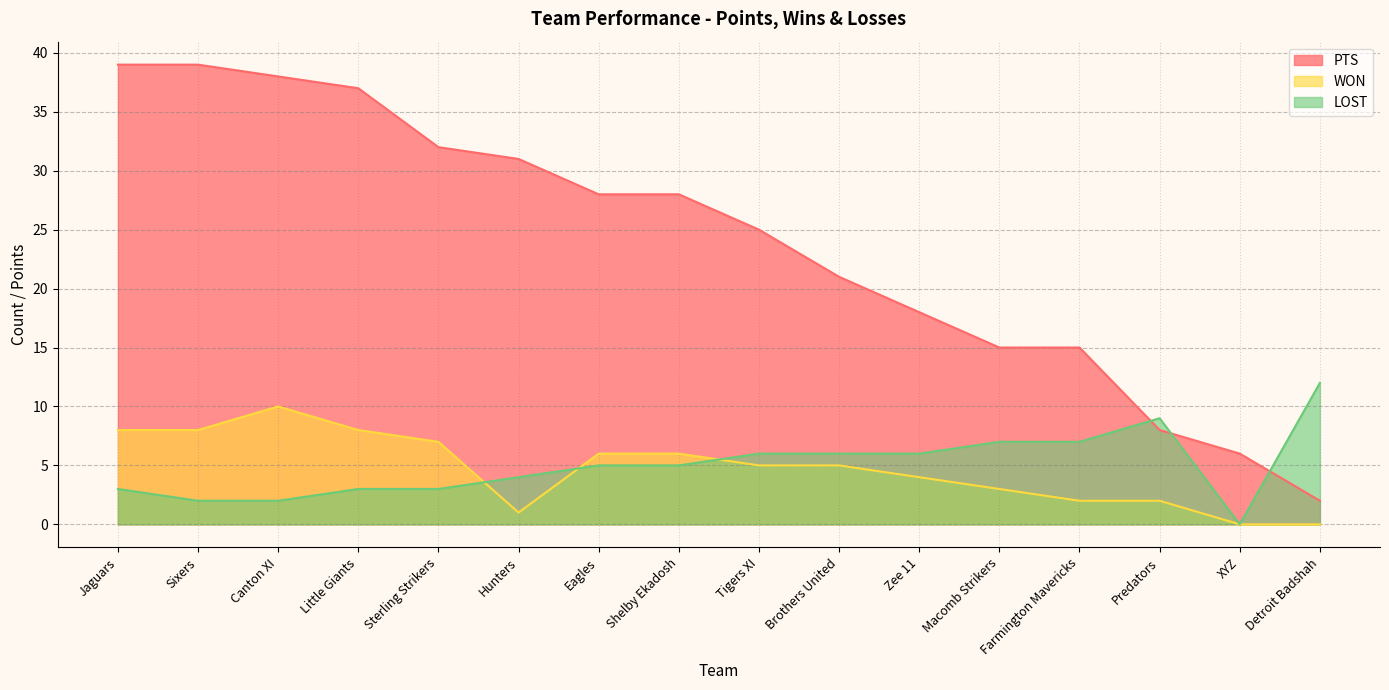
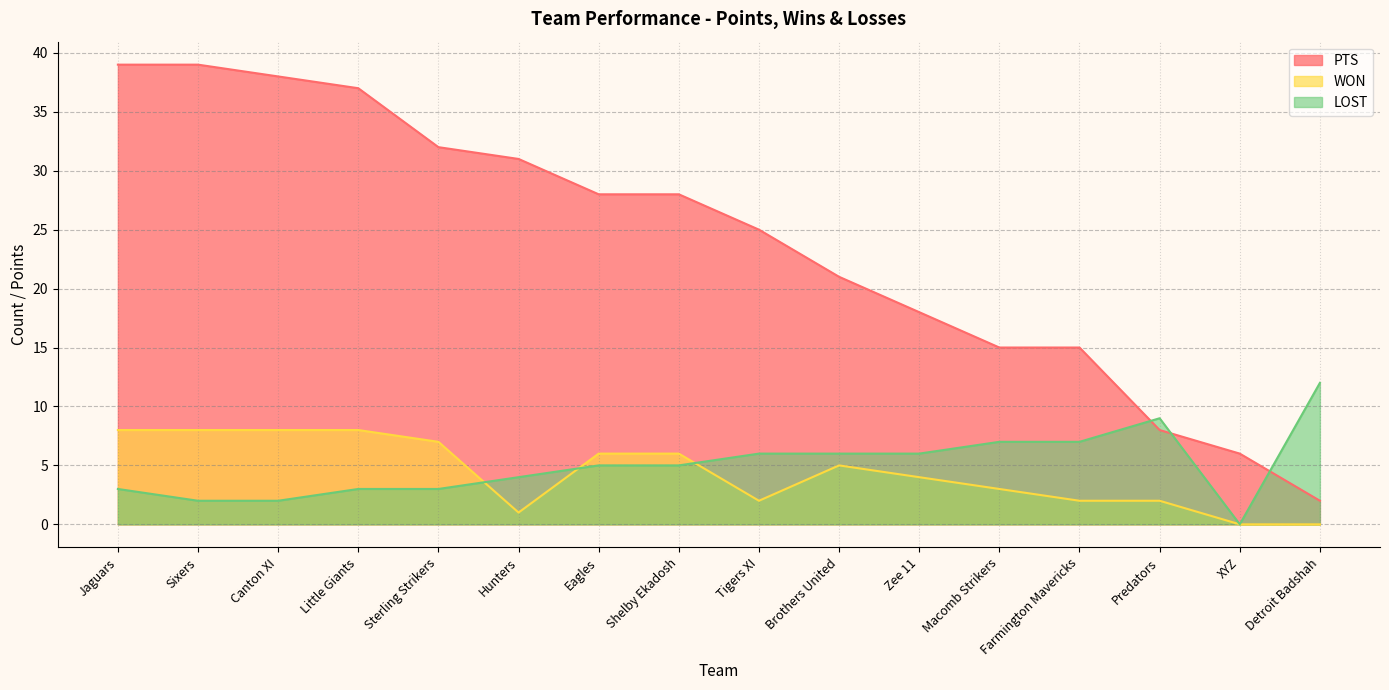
WON, Canton XI: 10 -> 8
WON, Tigers XI: 5 -> 2
